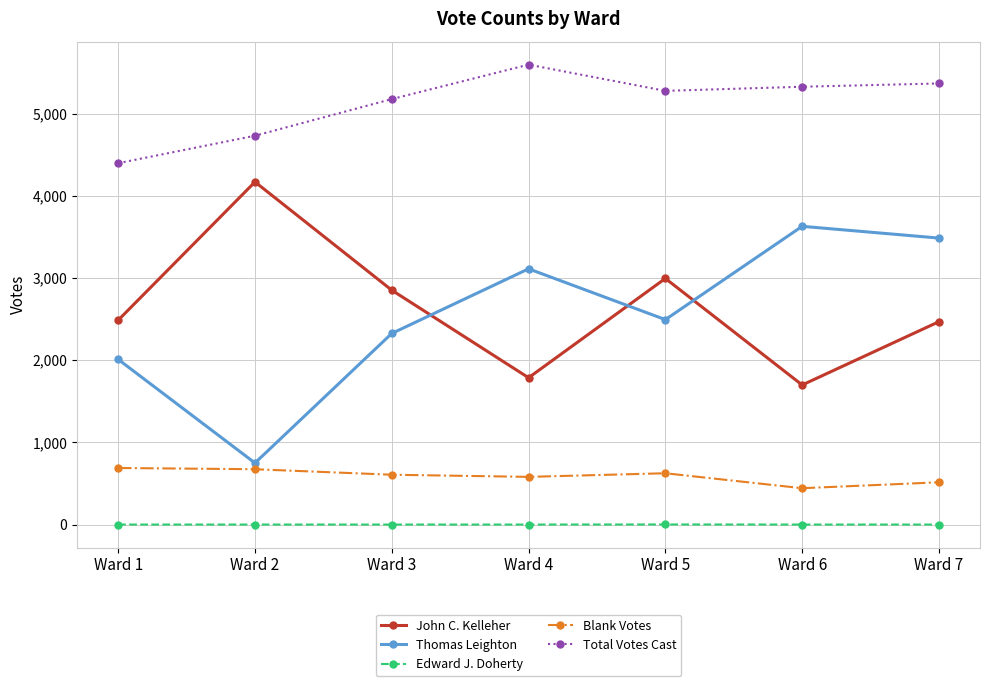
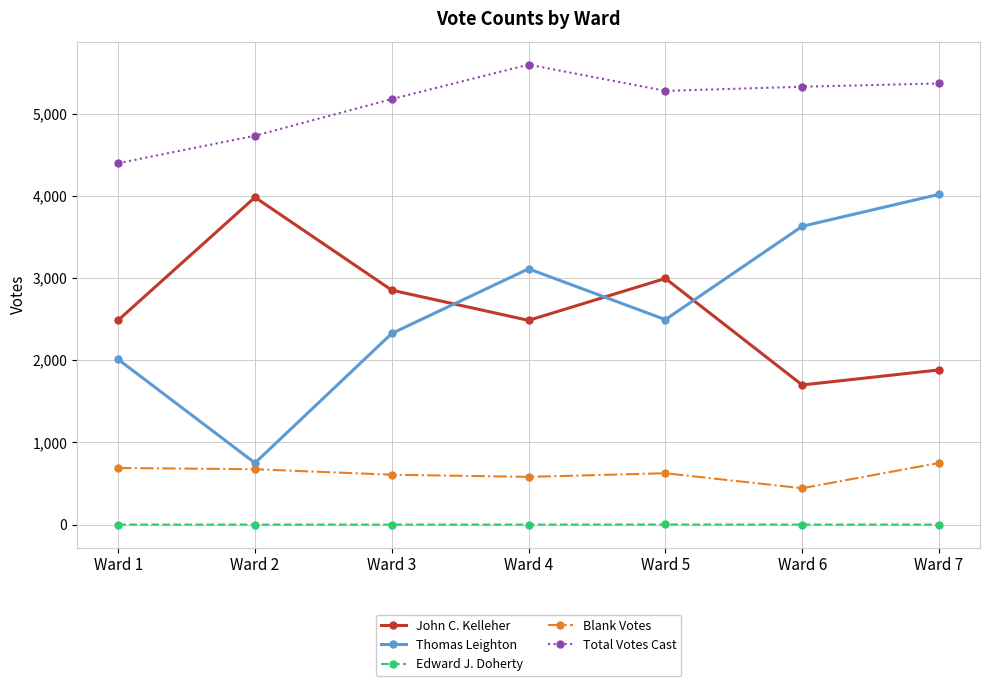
John C. Kelleher, Ward 2: 4,200 -> 4,000
John C. Kelleher, Ward 4: 1,800 -> 2,500
John C. Kelleher, Ward 7: 2,500 -> 1,900
Thomas Leighton, Ward 7: 3,500 -> 4,000
Blank Votes, Ward 7: 500 -> 700
